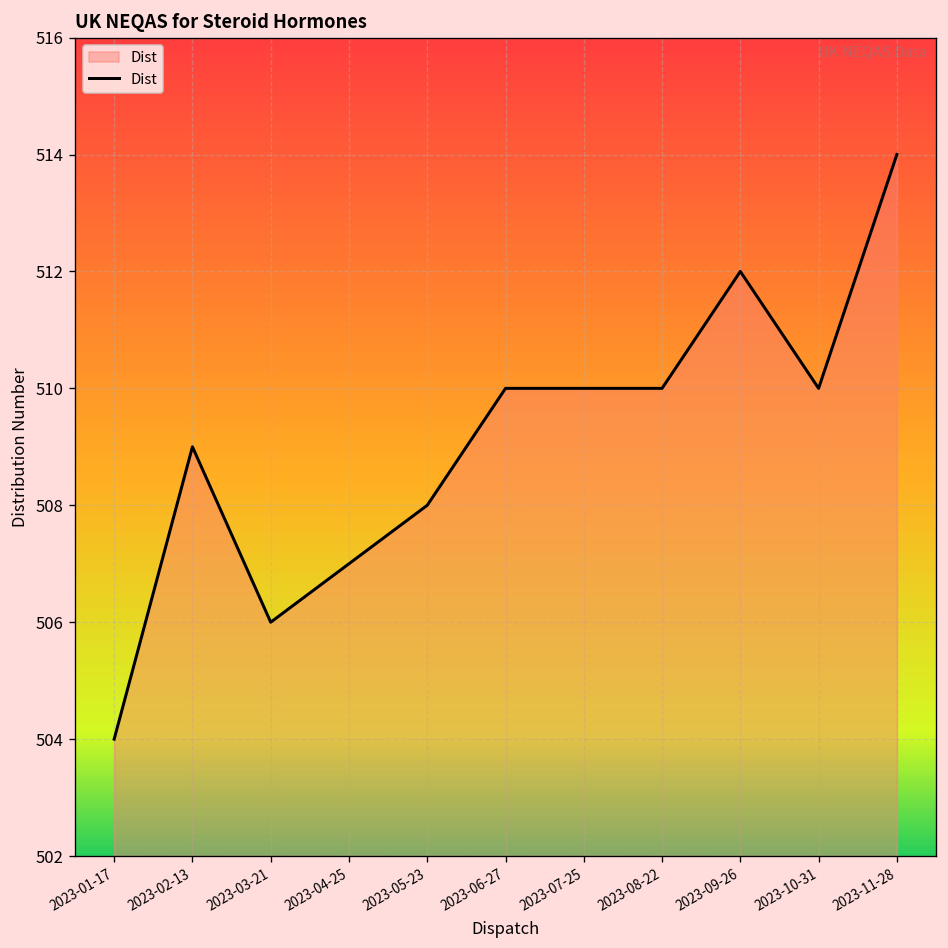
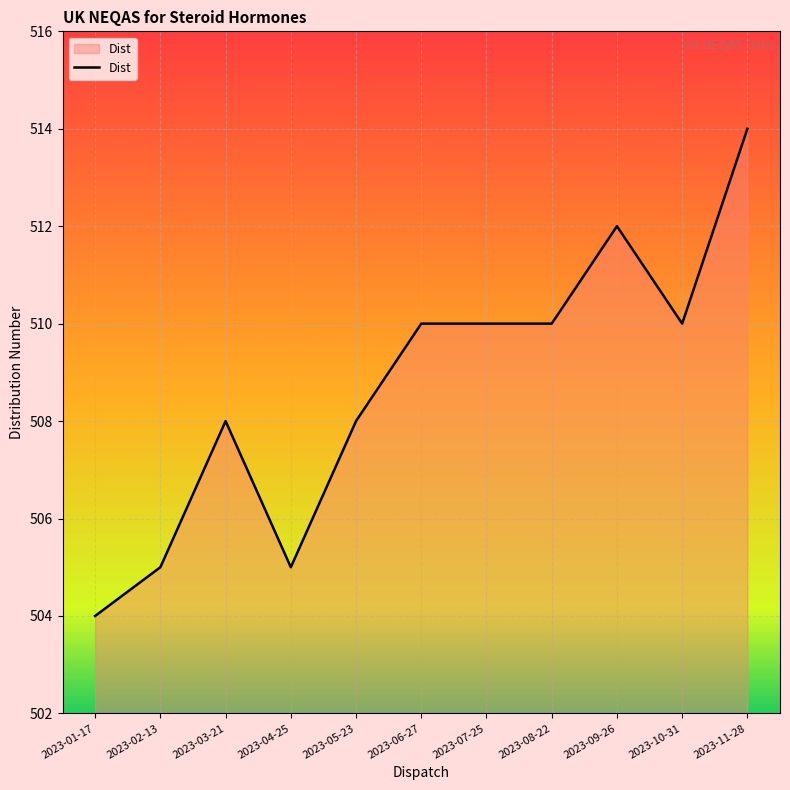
2023-02-13: 509 -> 505
2023-03-21: 506 -> 508
2023-04-25: 507 -> 505
